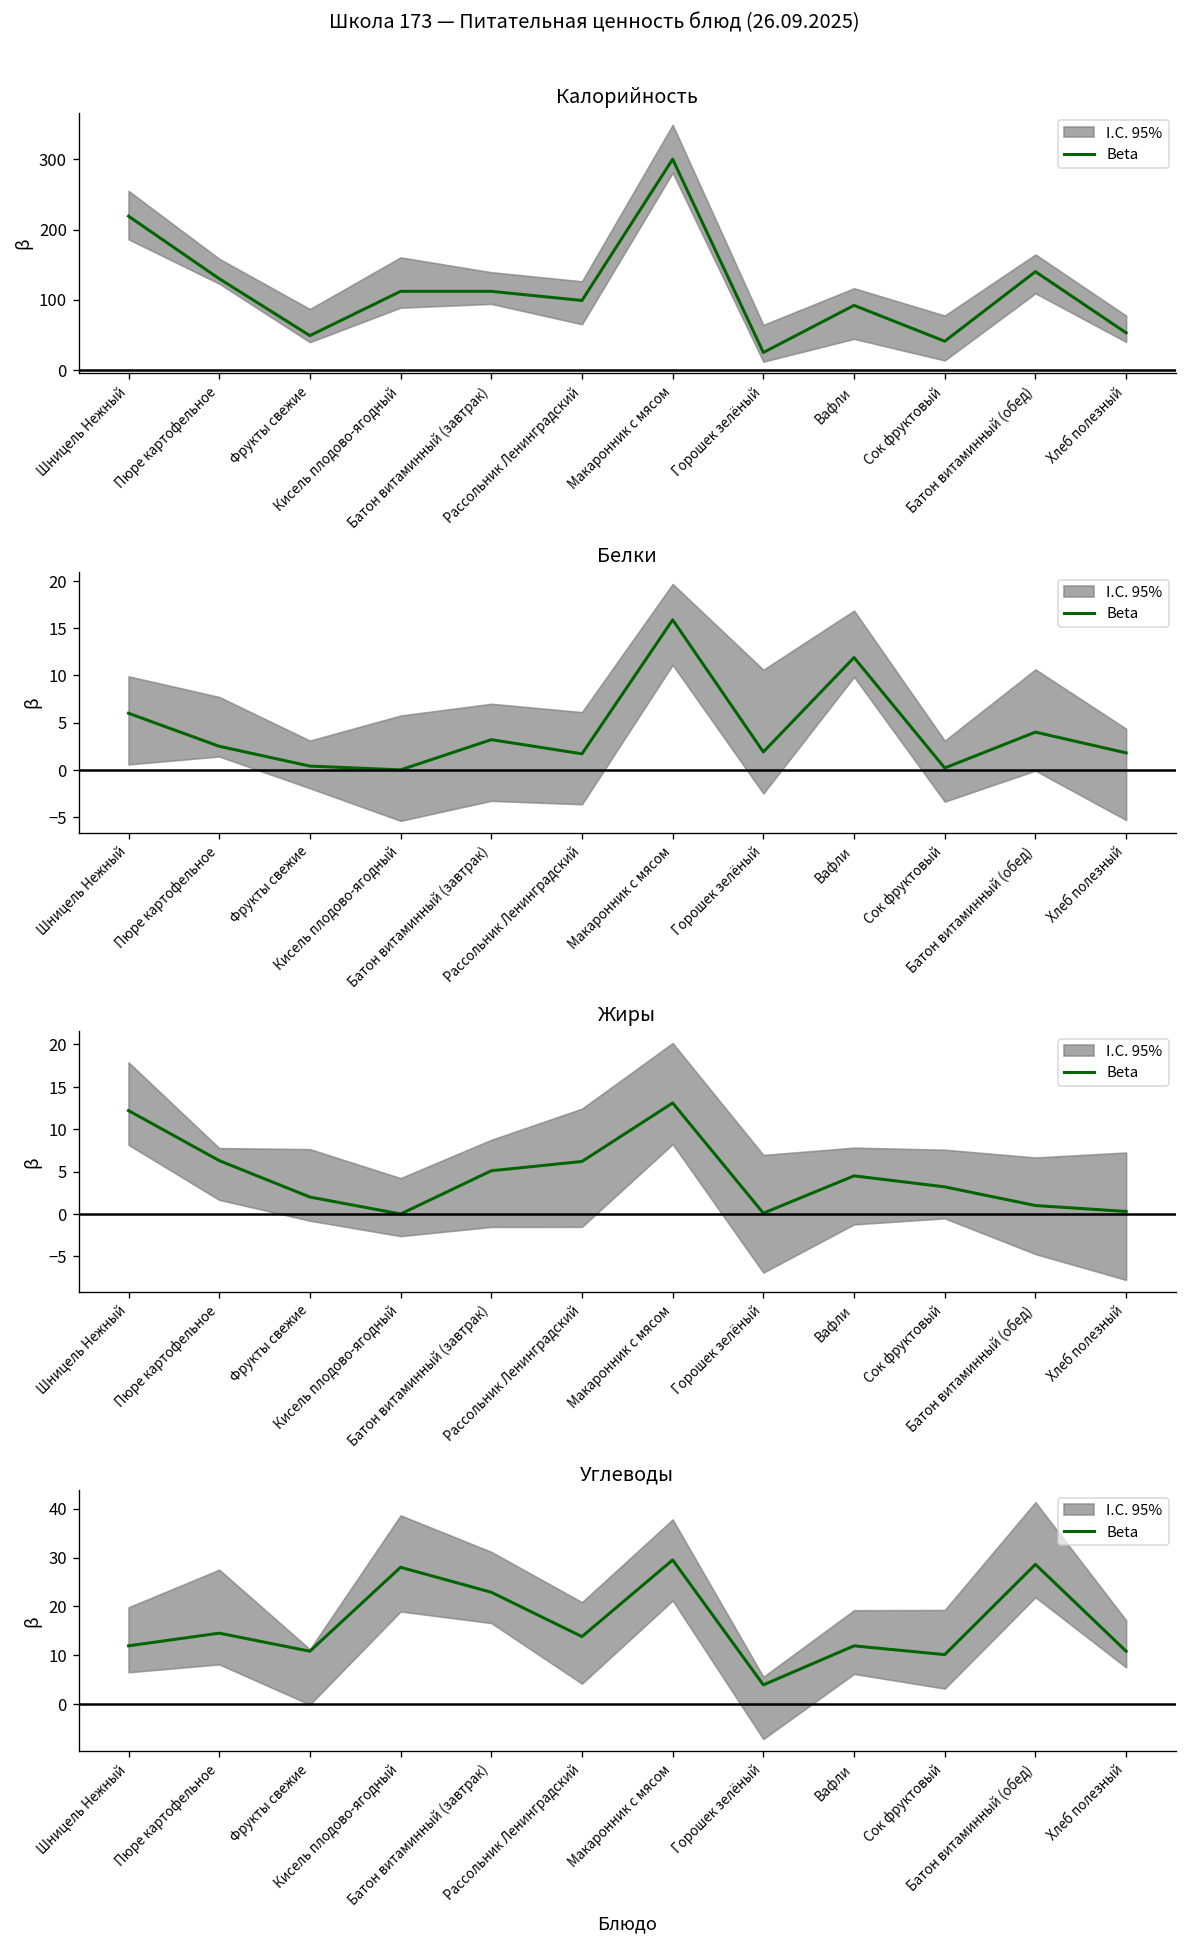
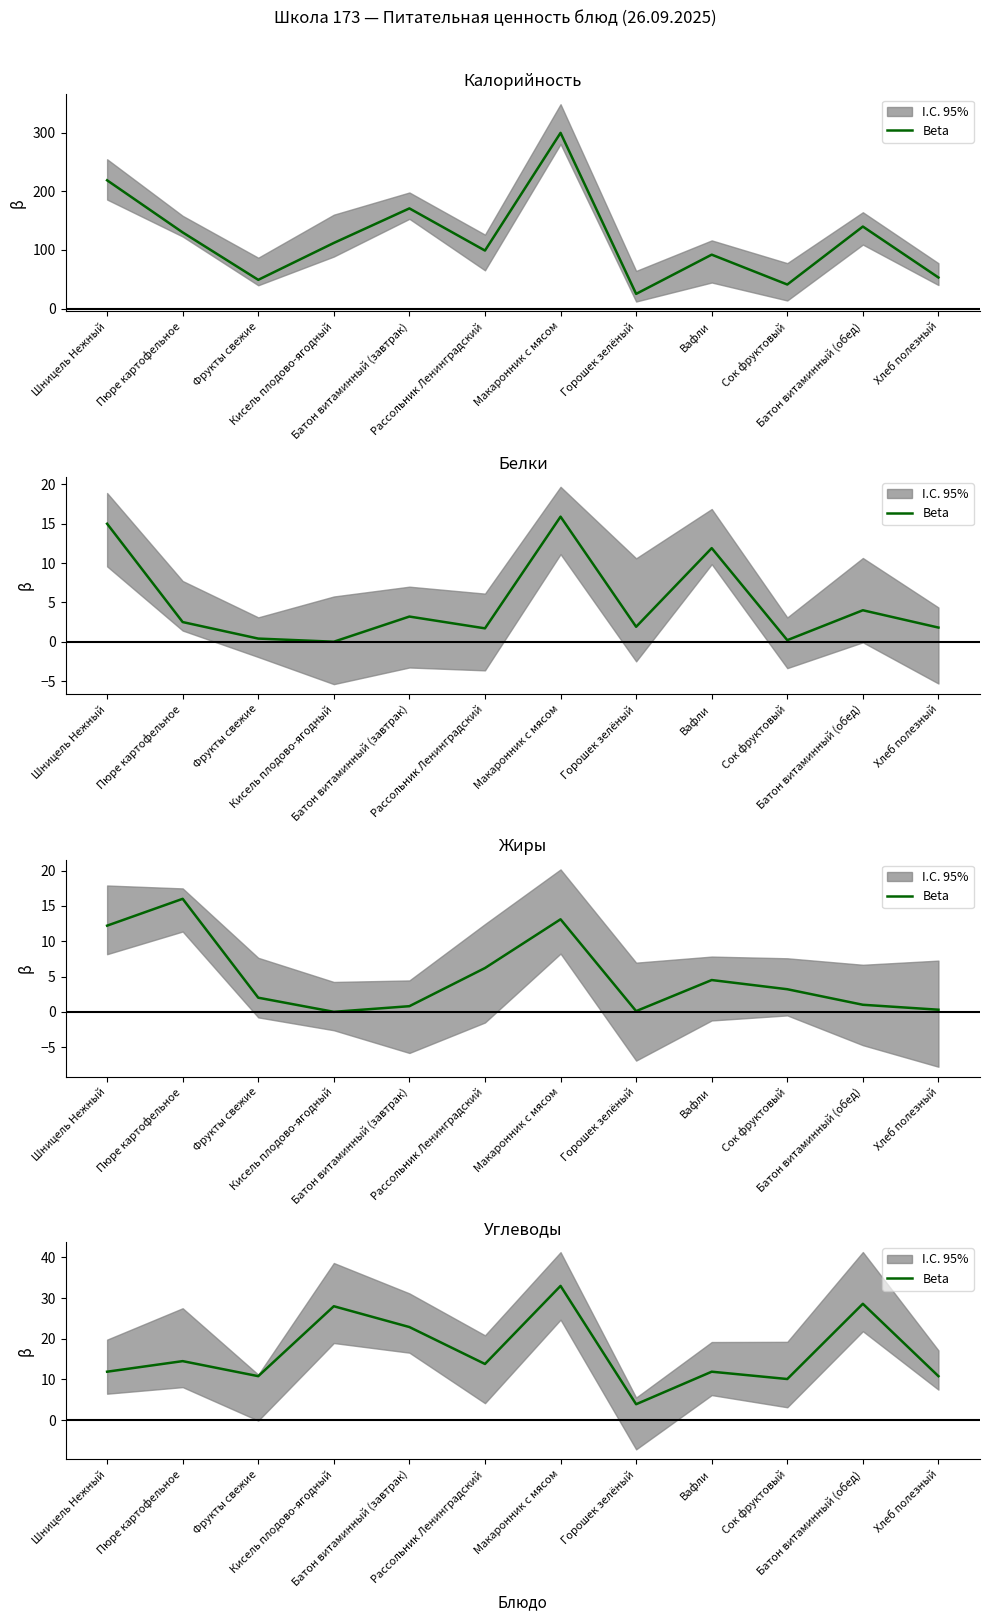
Калорийность, Beta, Батон витаминный (завтрак): 110 -> 170
Белки, Beta, Шницель Нежный: 6 -> 15
Жиры, Beta, Пюре картофельное: 6 -> 16
Жиры, Beta, Батон витаминный (завтрак): 5 -> 1
Углеводы, Beta, Макаронник с мясом: 30 -> 33
